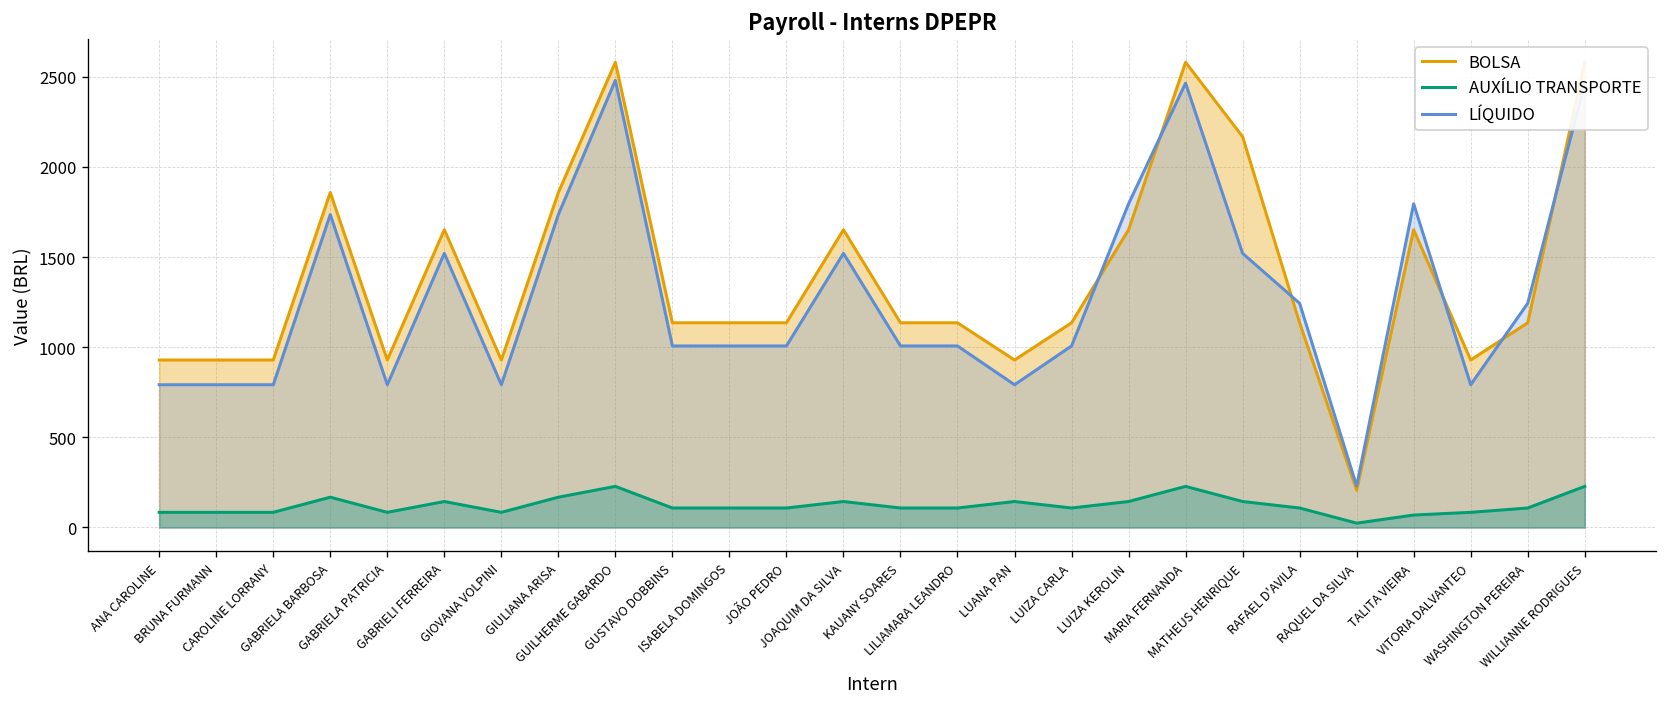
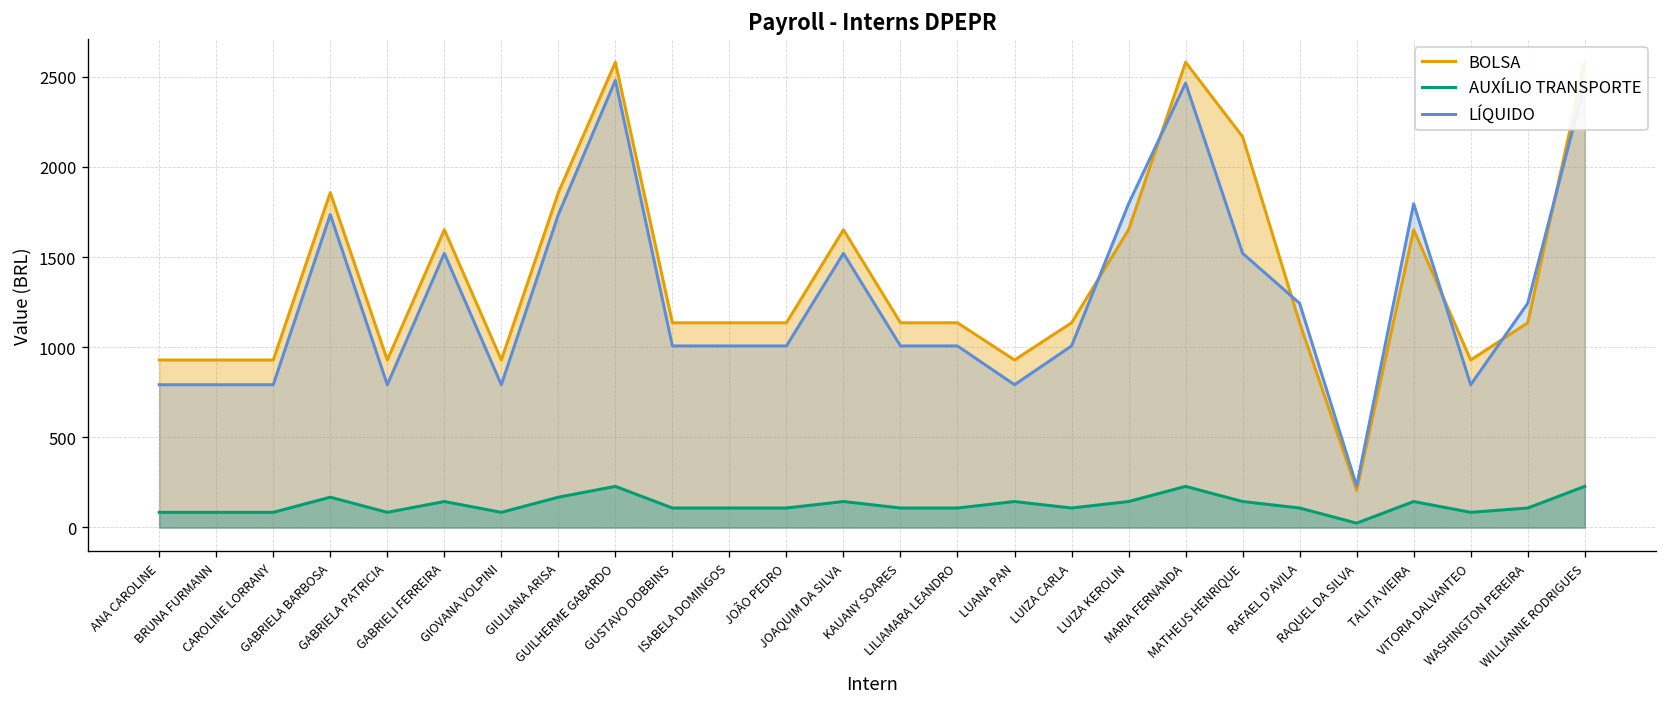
AUXÍLIO TRANSPORTE, TALITA VIEIRA: 70 -> 140
